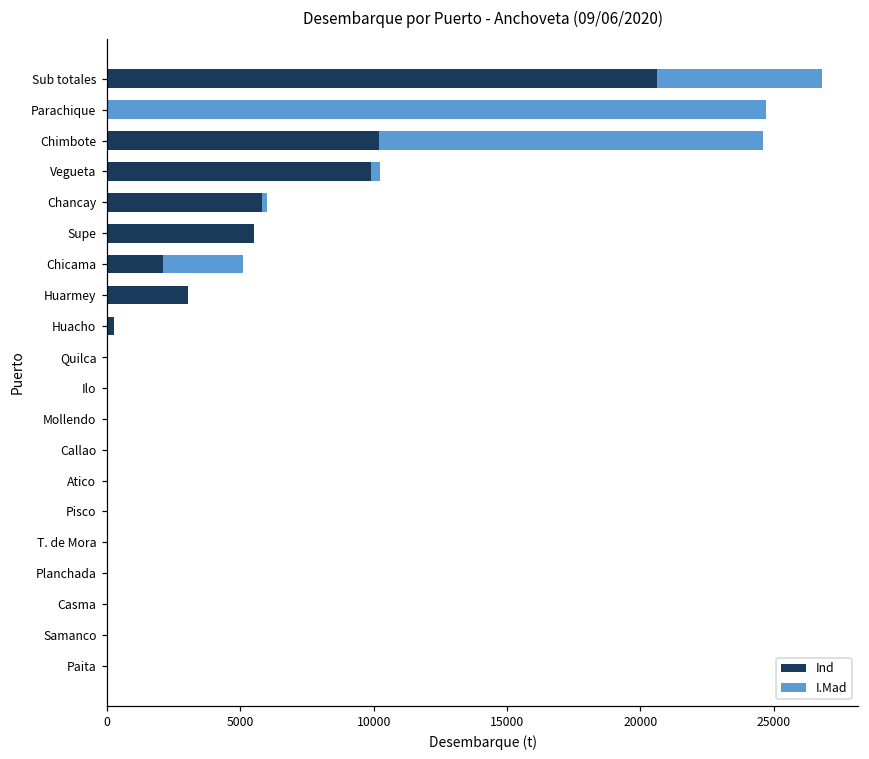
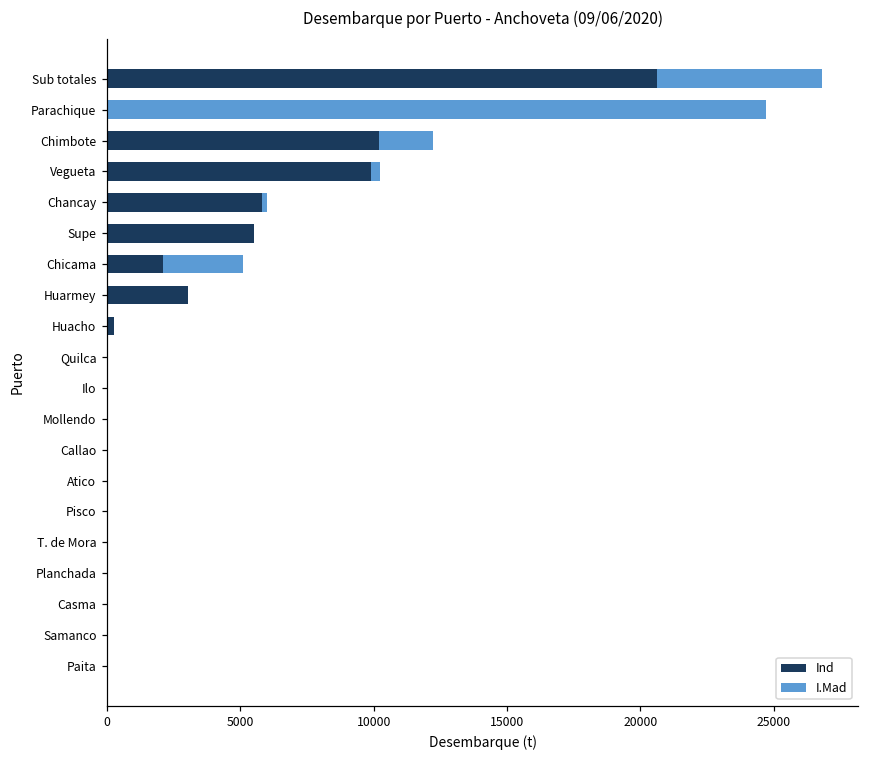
I.Mad, Chimbote: 14400 -> 2000
